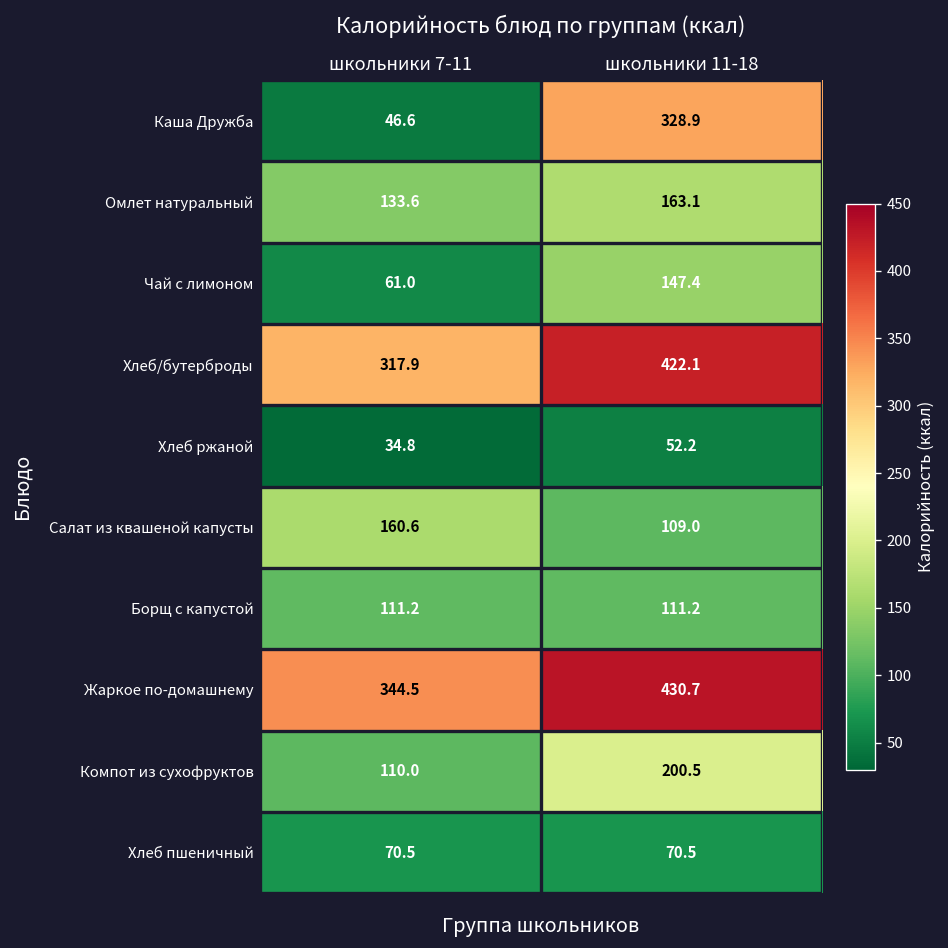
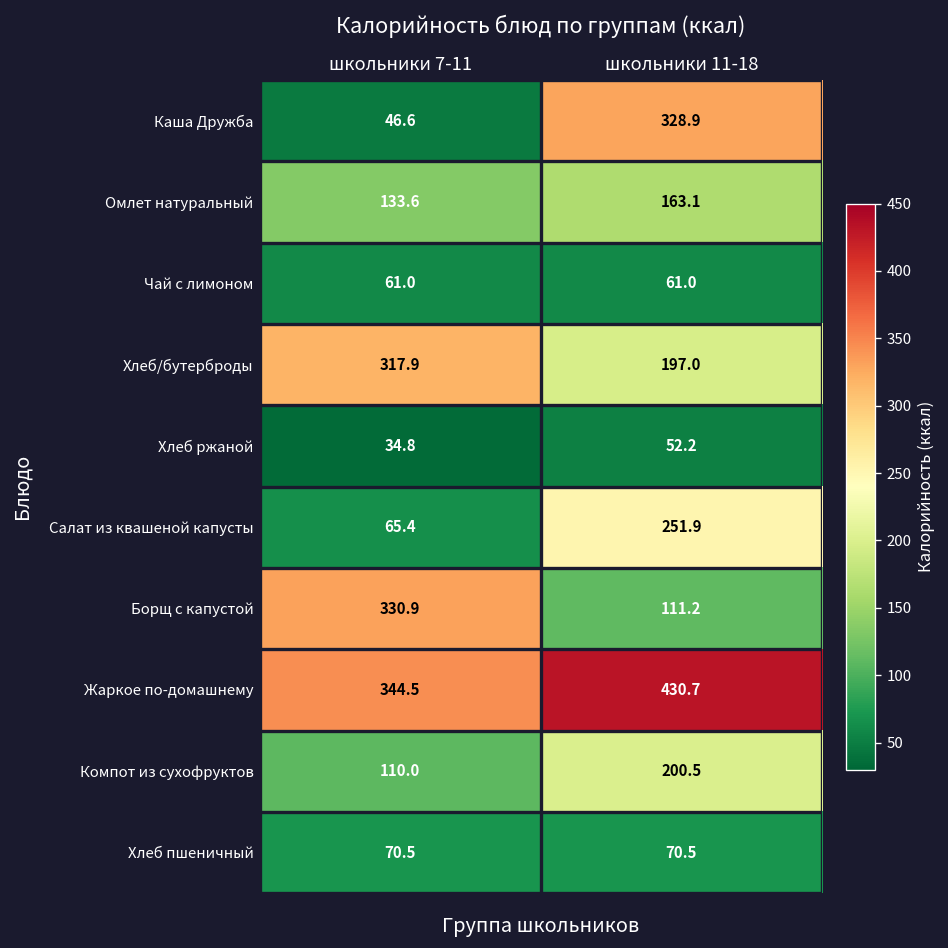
Чай с лимоном, школьники 11-18: 147.4 -> 61.0
Хлеб/бутерброды, школьники 11-18: 422.1 -> 197.0
Салат из квашеной капусты, школьники 7-11: 160.6 -> 65.4
Салат из квашеной капусты, школьники 11-18: 109.0 -> 251.9
Борщ с капустой, школьники 7-11: 111.2 -> 330.9
